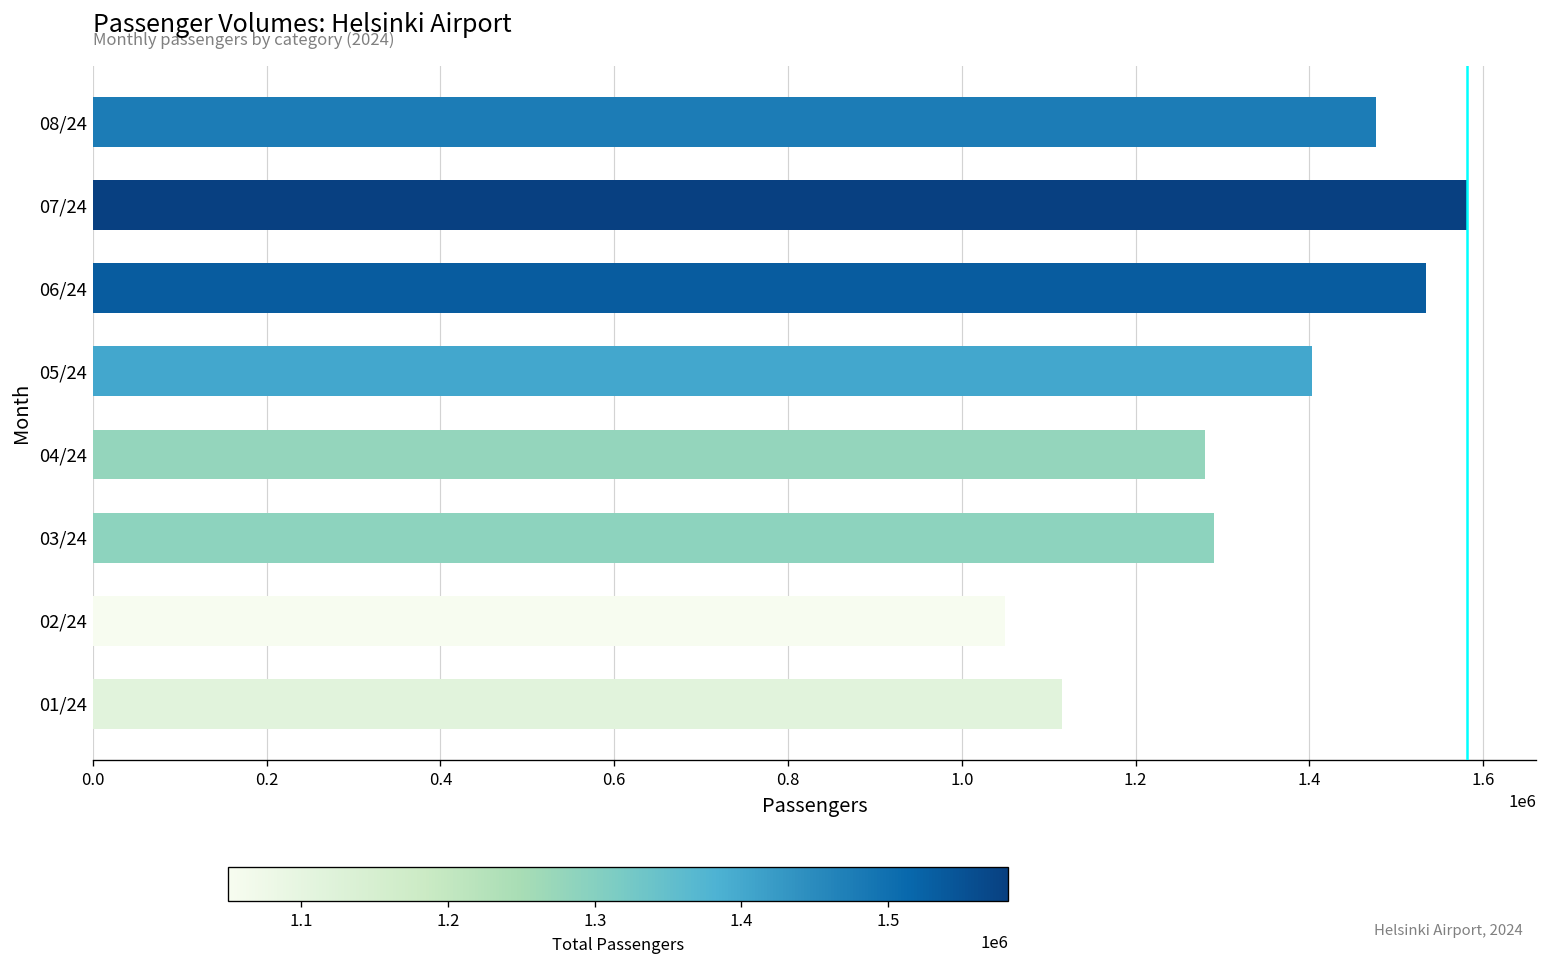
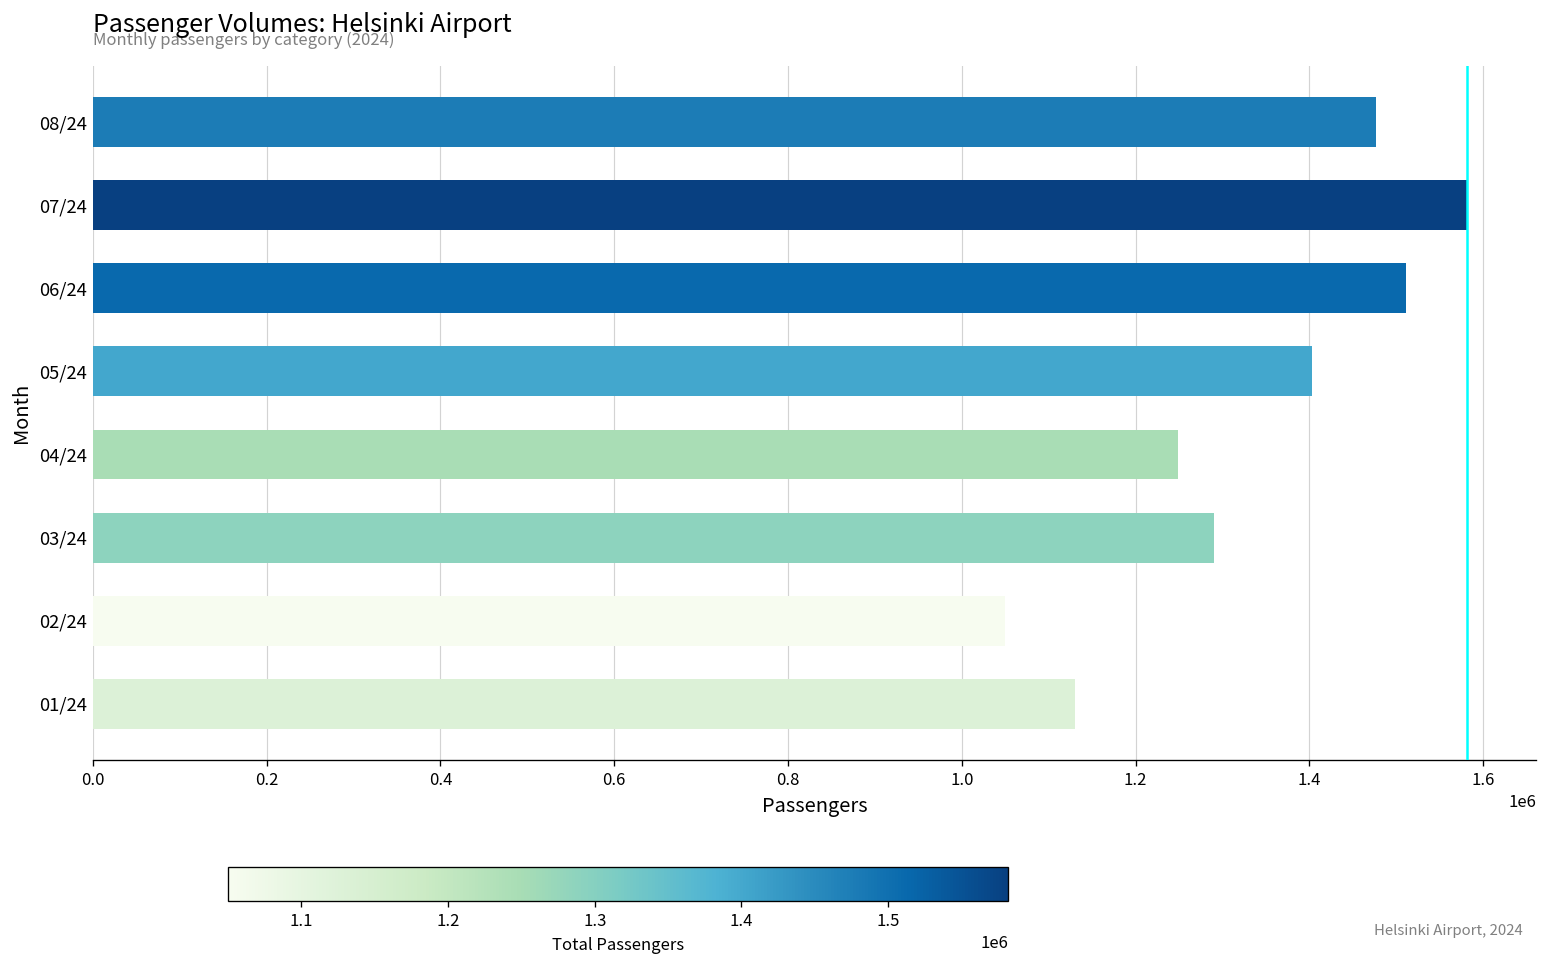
06/24: 1530000 -> 1510000
04/24: 1280000 -> 1250000
01/24: 1120000 -> 1130000
